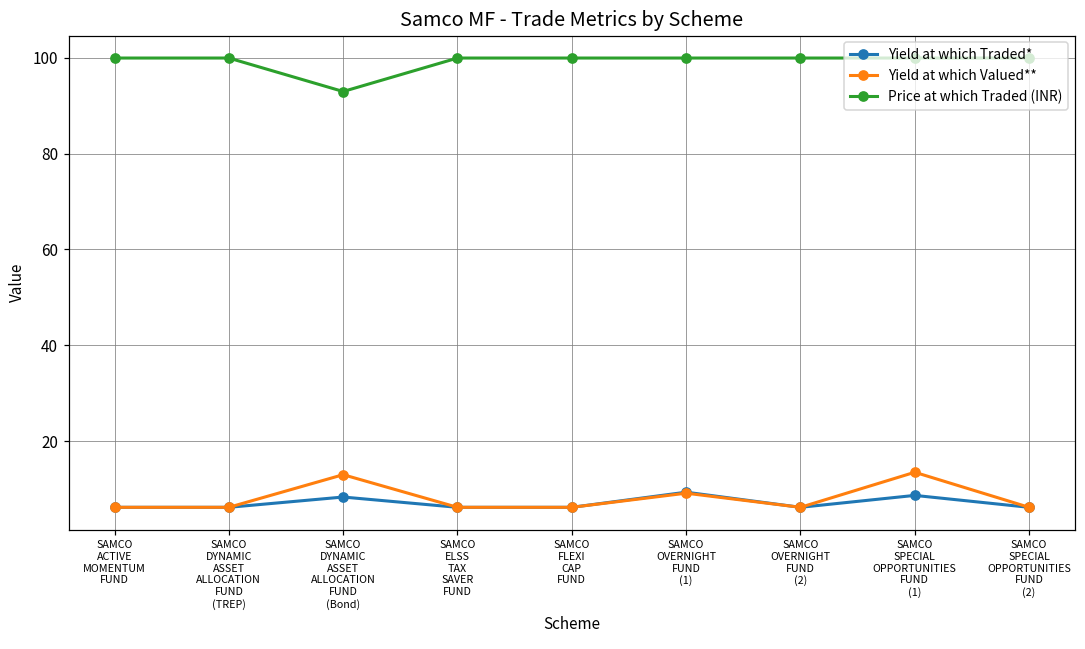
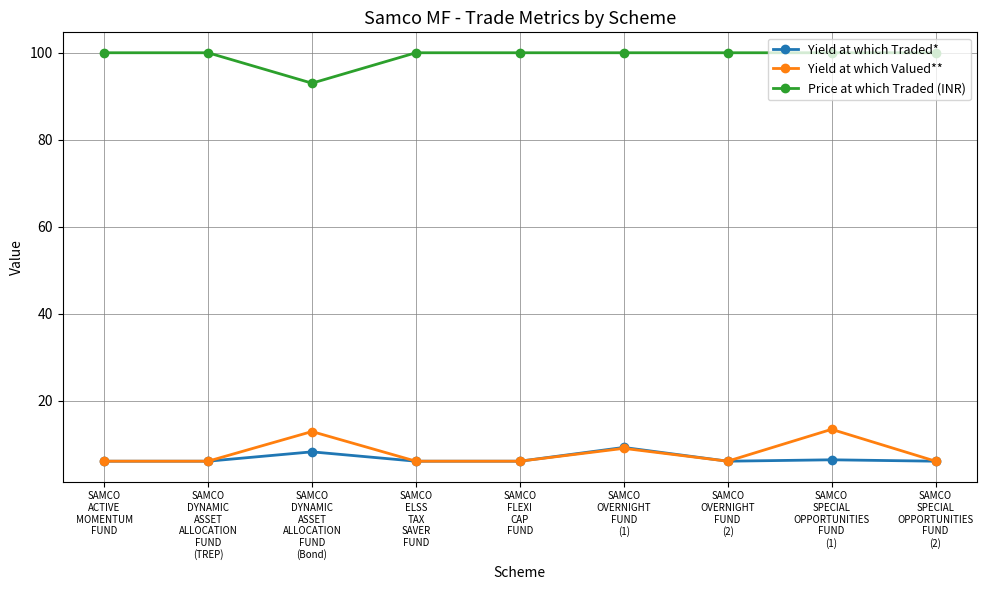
Yield at which Traded*, SAMCO SPECIAL OPPORTUNITIES FUND (1): 9 -> 6
